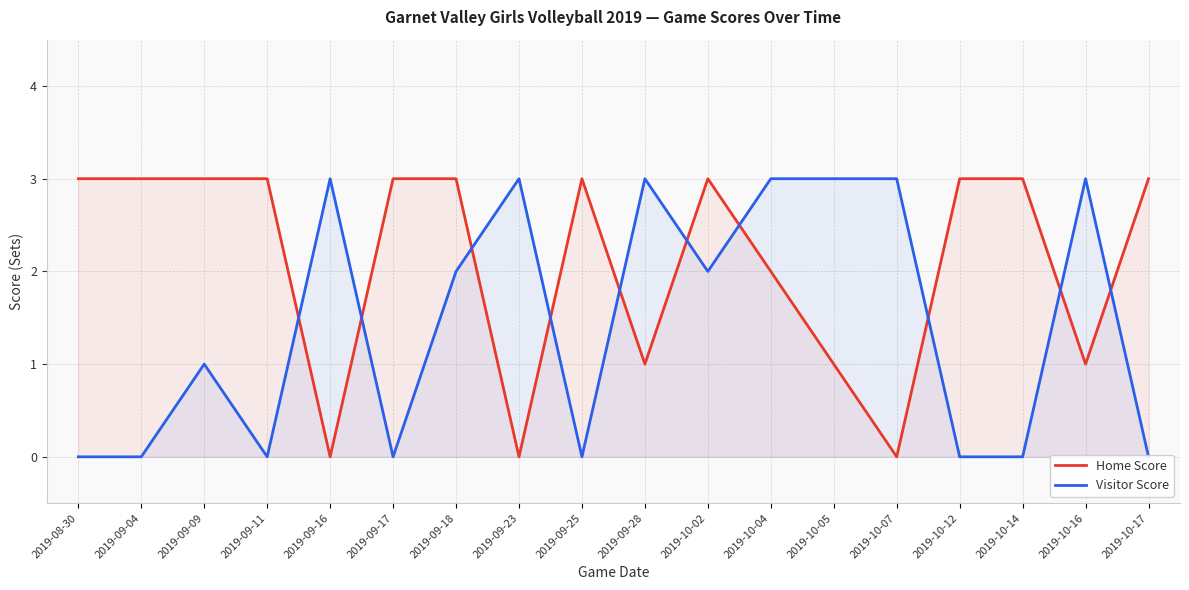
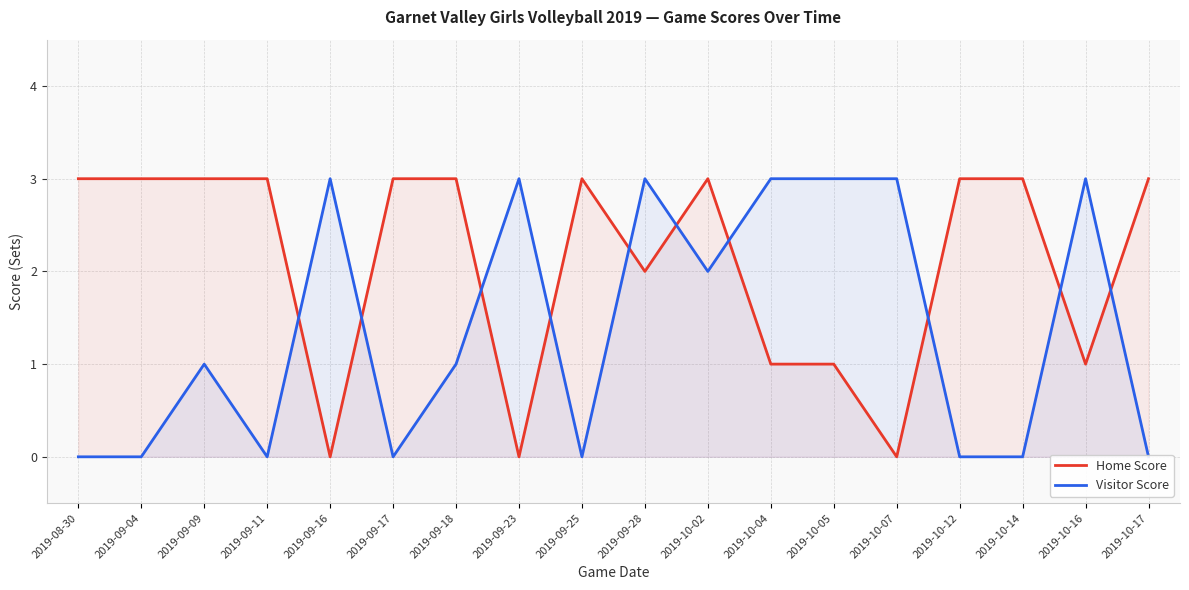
Visitor Score, 2019-09-18: 2 -> 1
Home Score, 2019-09-28: 1 -> 2
Home Score, 2019-10-04: 2 -> 1
